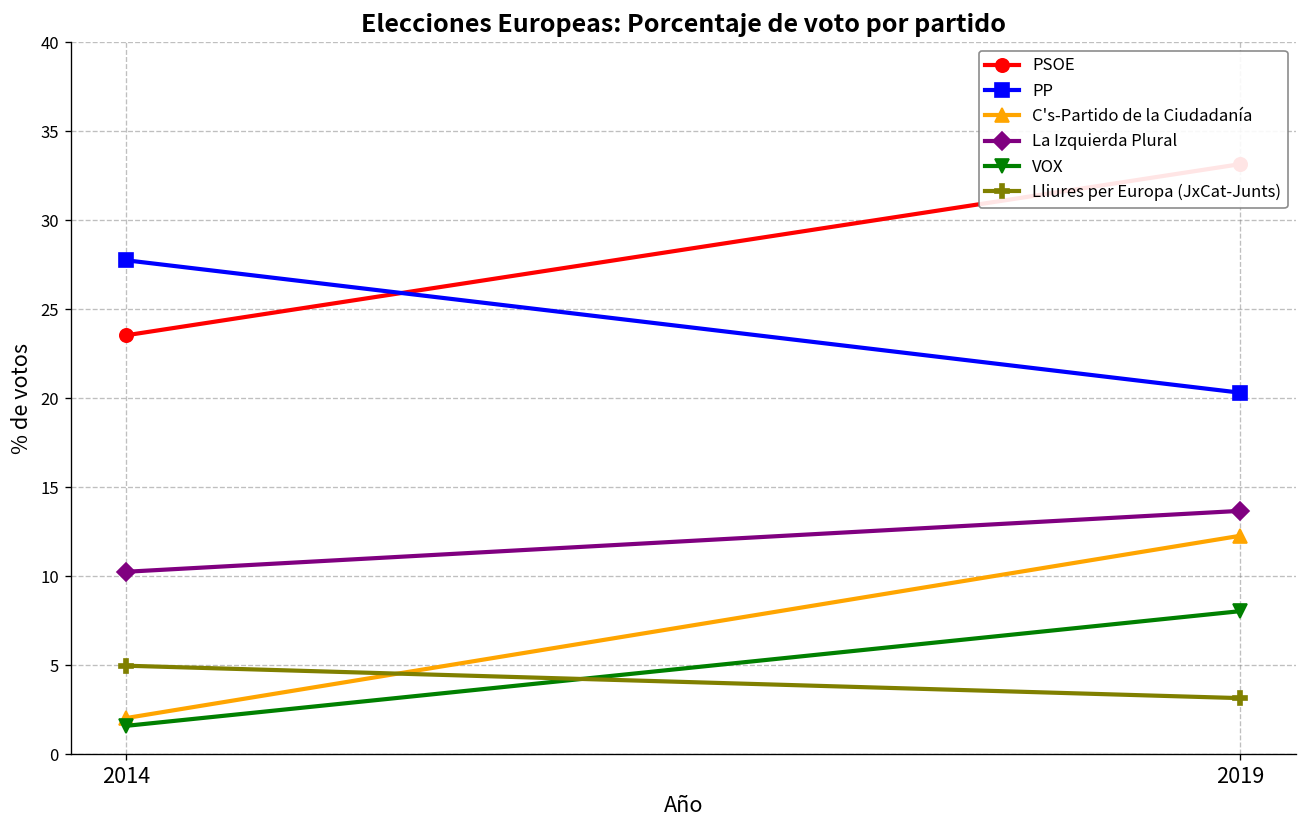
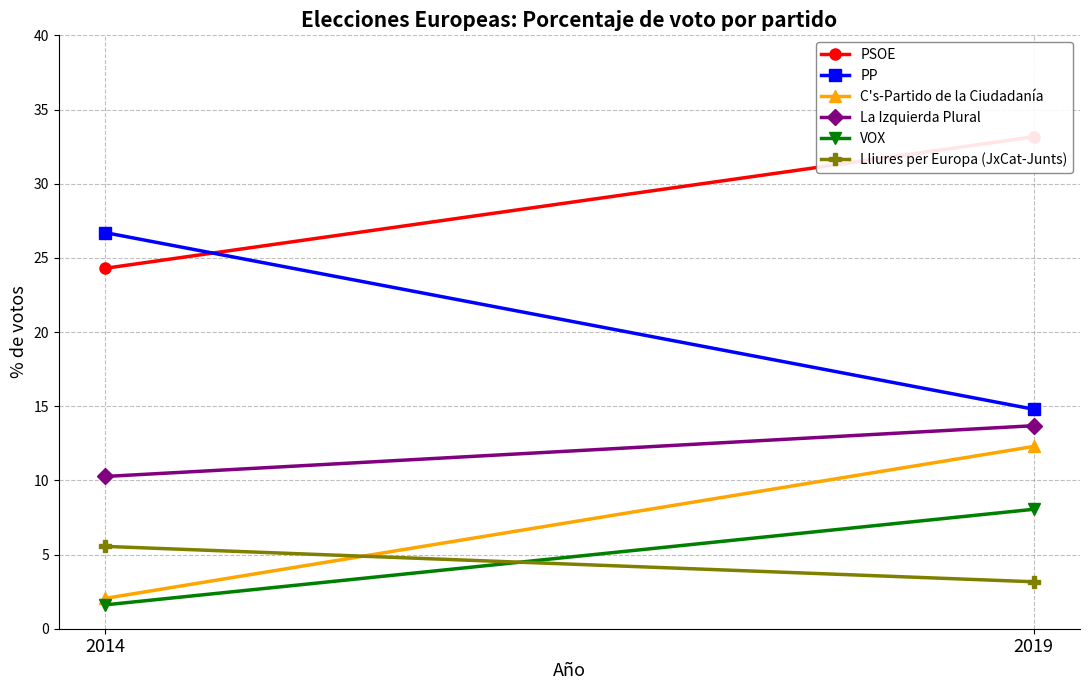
PSOE, 2014: 23.5 -> 24.3
PP, 2014: 27.8 -> 26.7
Lliures per Europa (JxCat-Junts), 2014: 5.0 -> 5.6
PP, 2019: 20.3 -> 14.8
